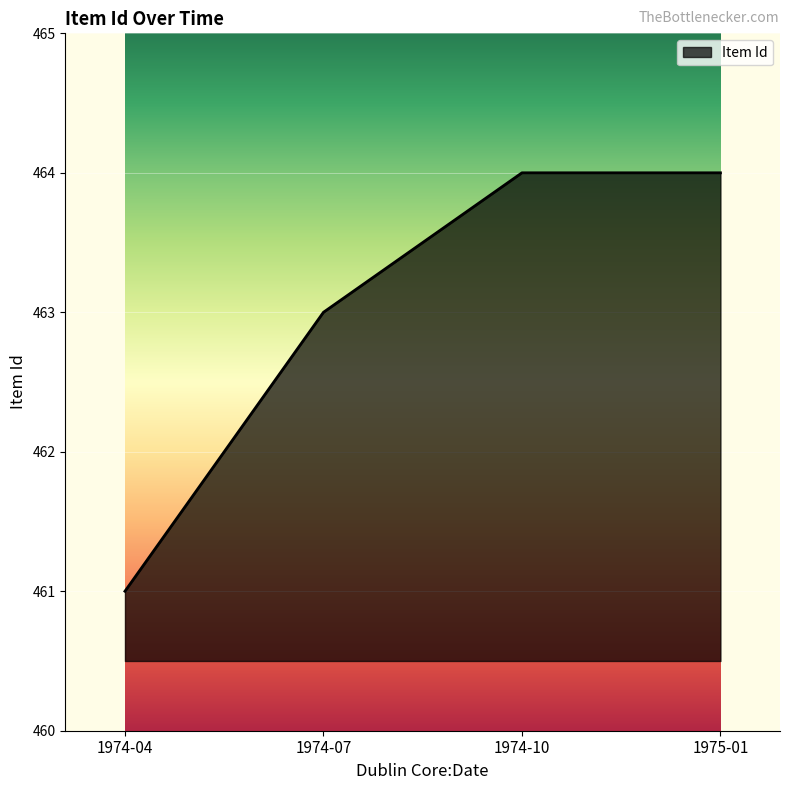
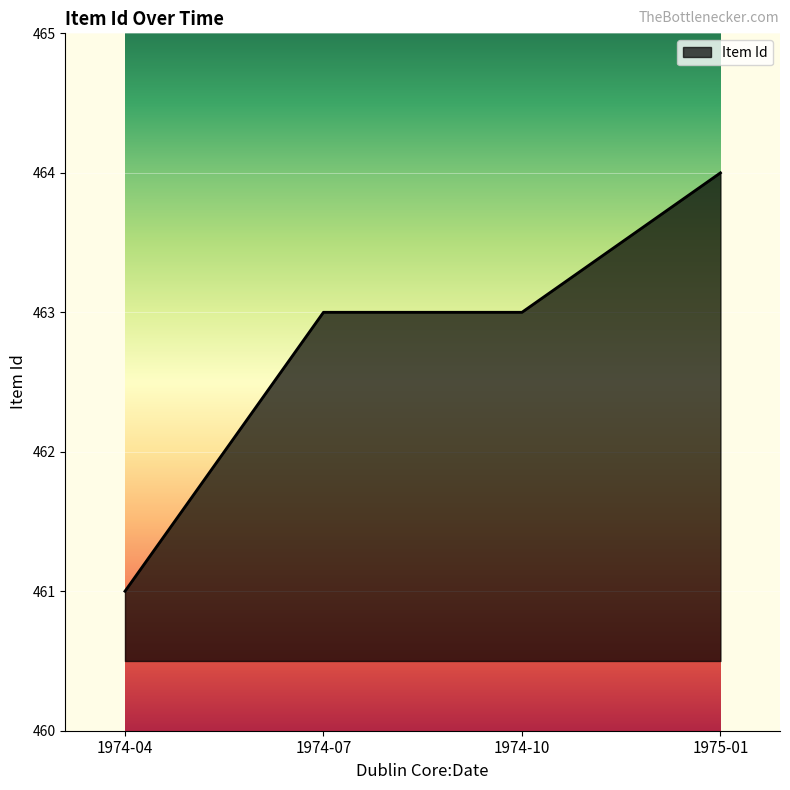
1974-10: 464 -> 463
